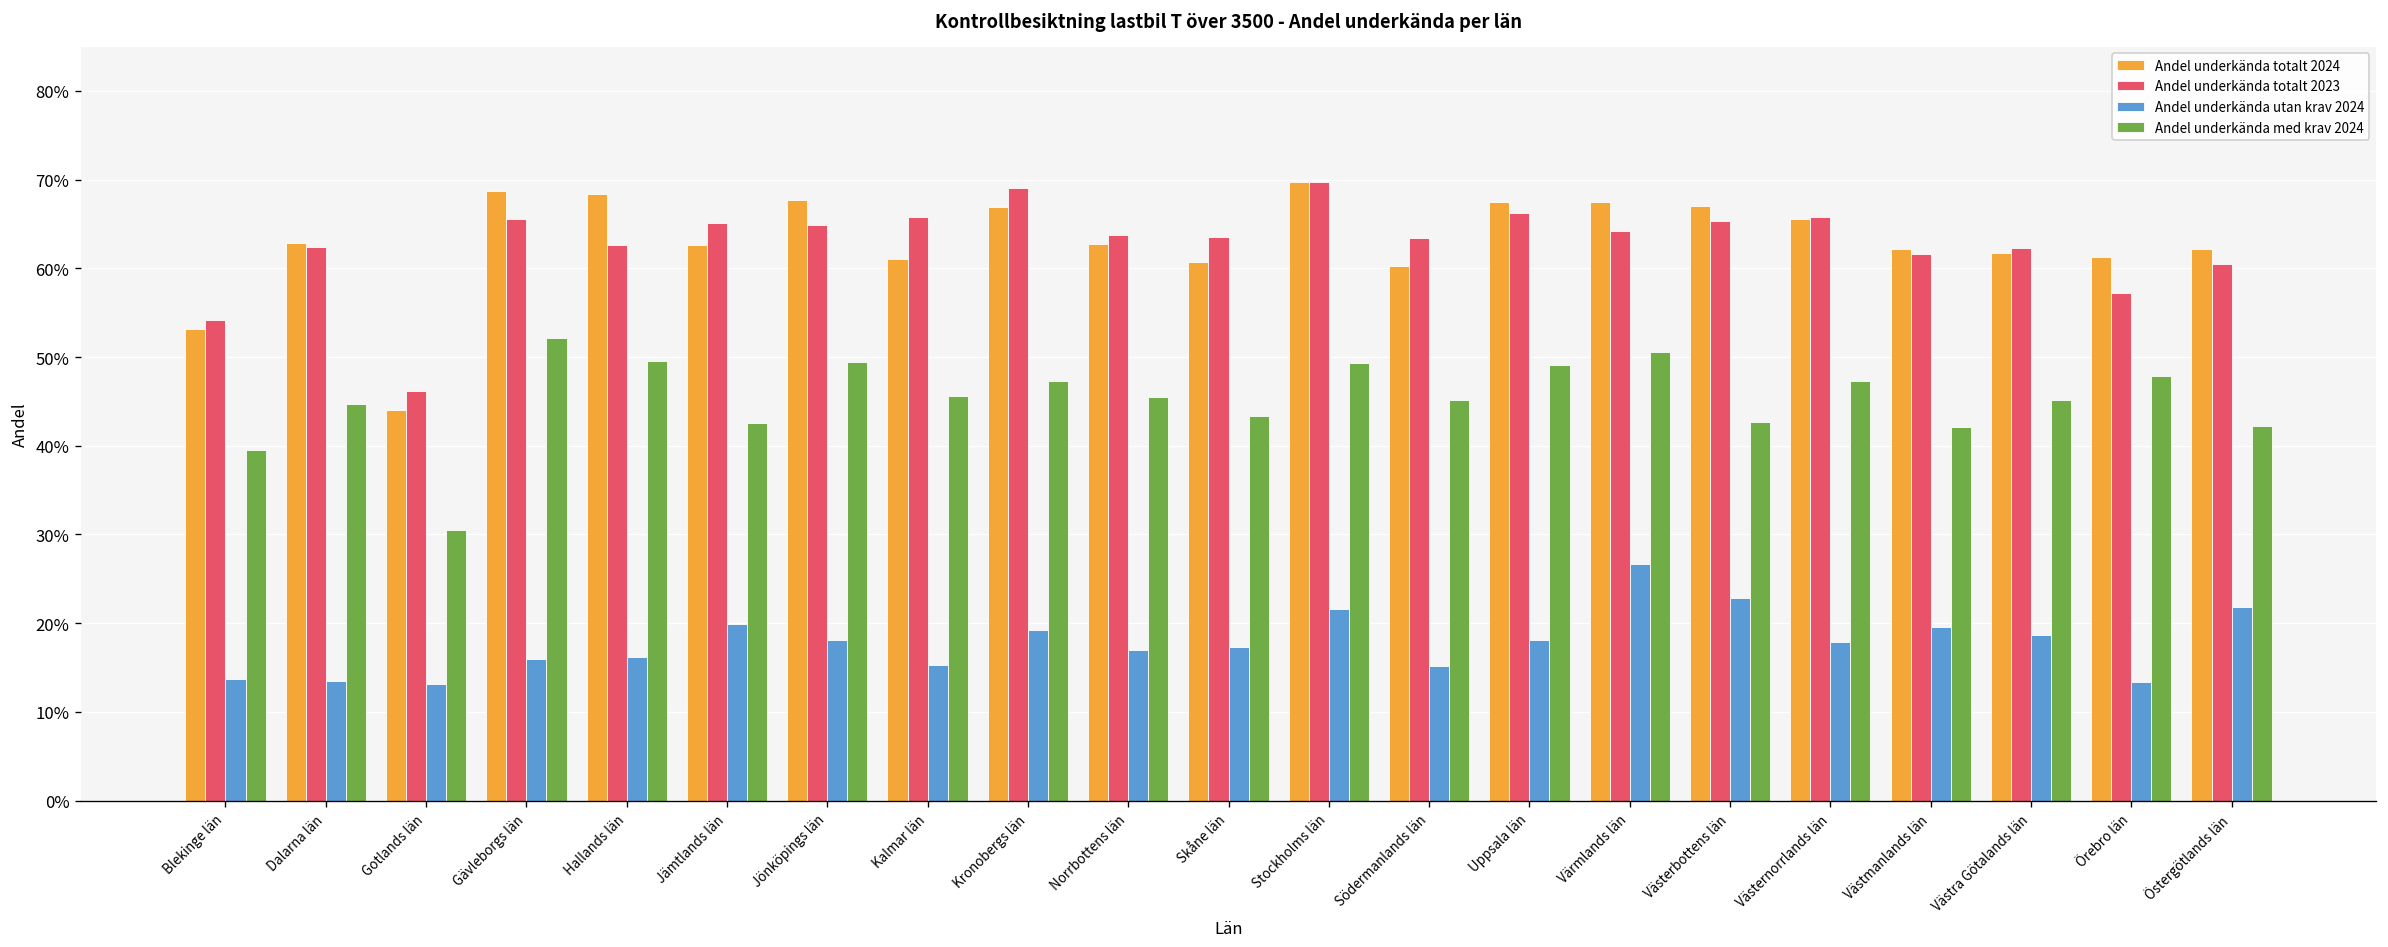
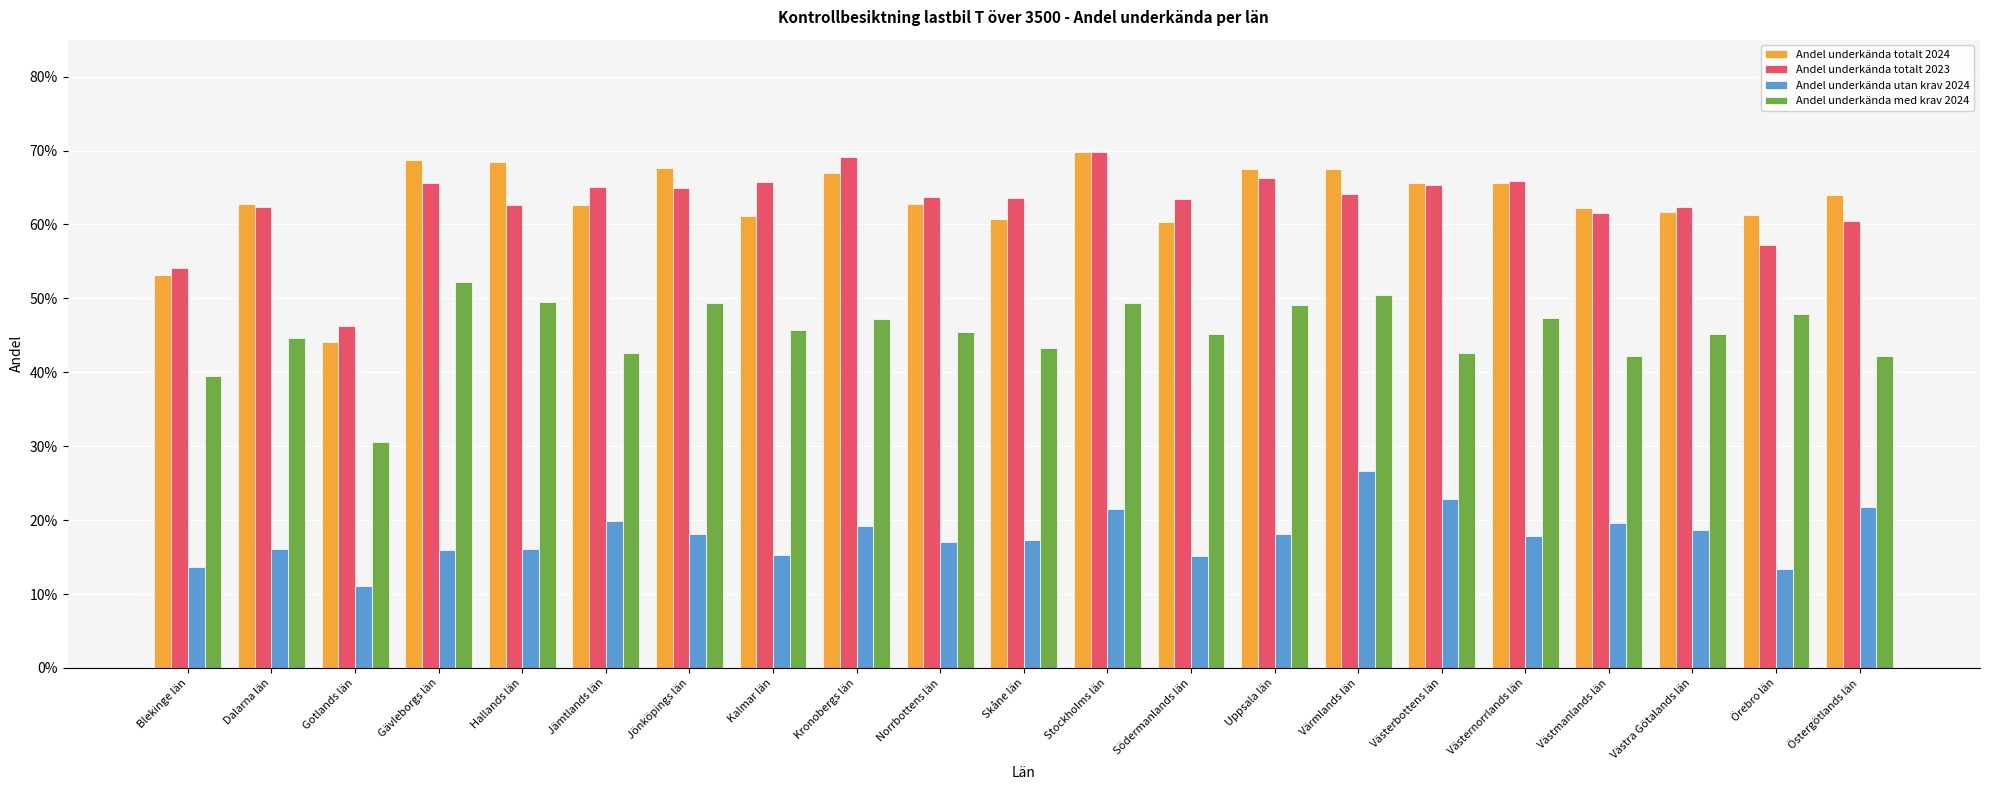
Andel underkända utan krav 2024, Dalarna län: 14% -> 16%
Andel underkända utan krav 2024, Gotlands län: 13% -> 11%
Andel underkända totalt 2024, Västerbottens län: 67% -> 66%
Andel underkända totalt 2024, Östergötlands län: 62% -> 64%
